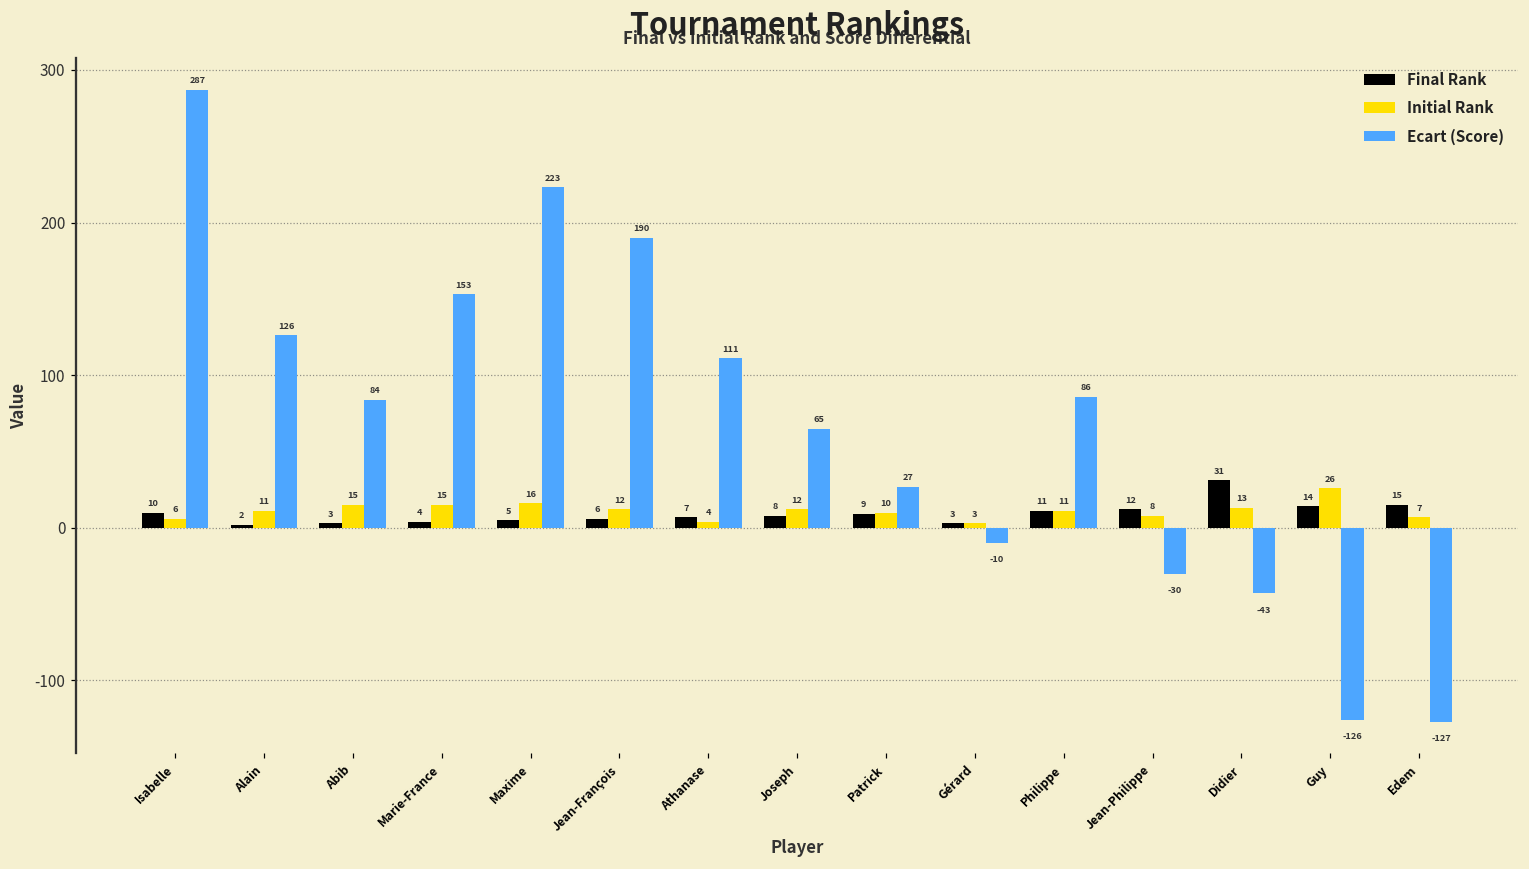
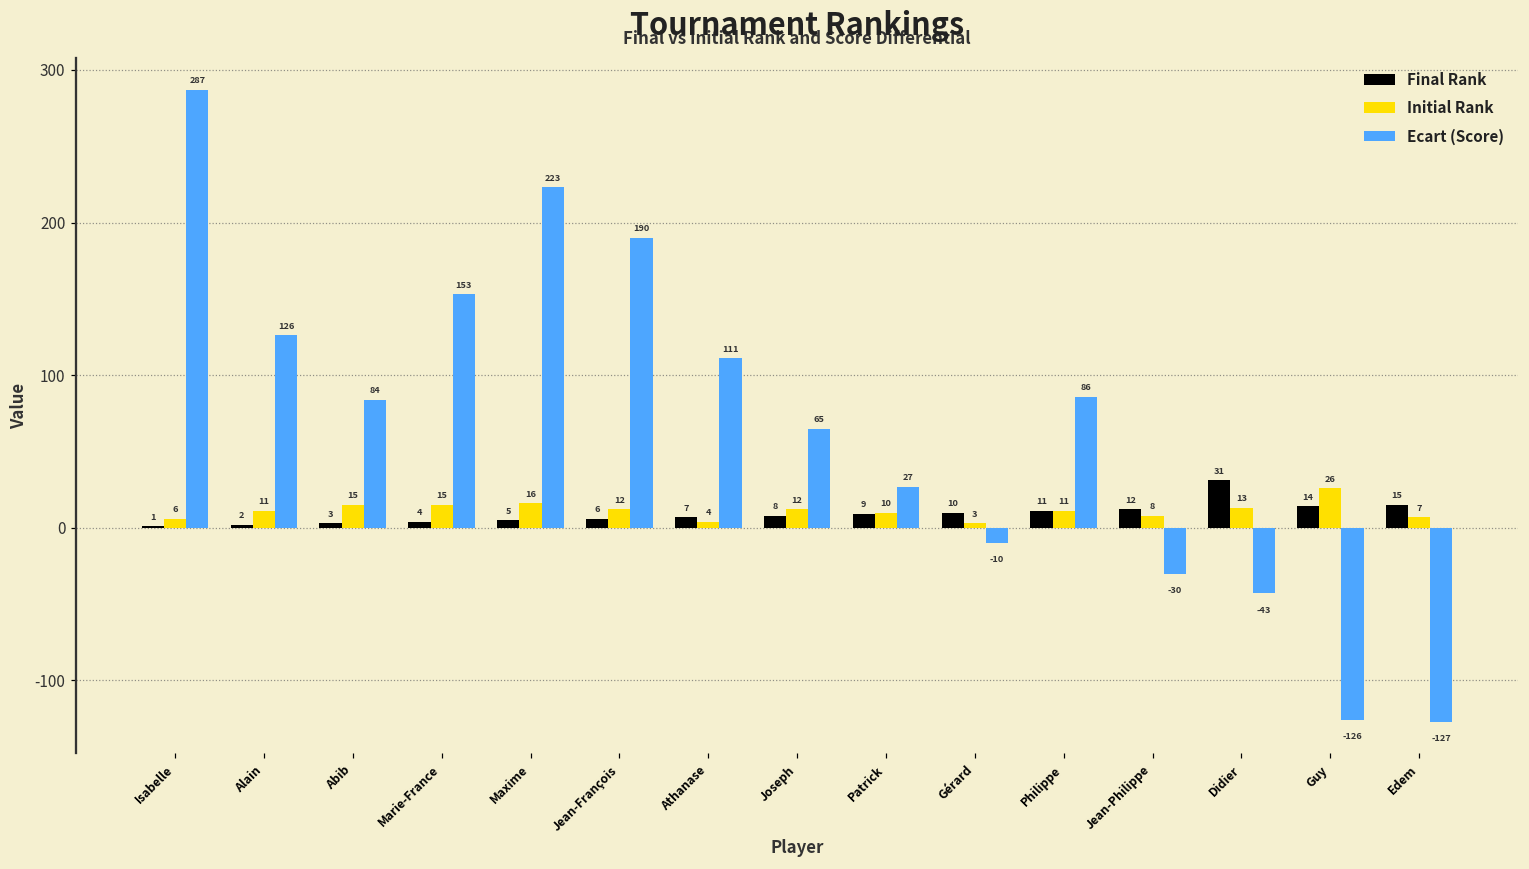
Final Rank, Isabelle: 10 -> 1
Final Rank, Gérard: 3 -> 10
